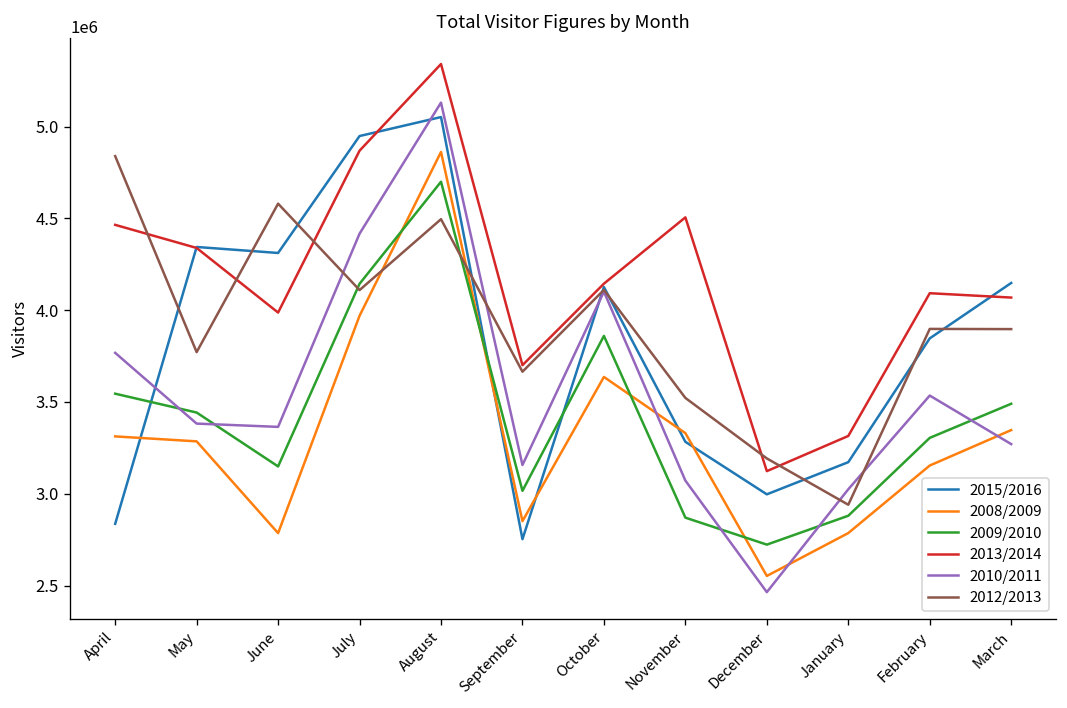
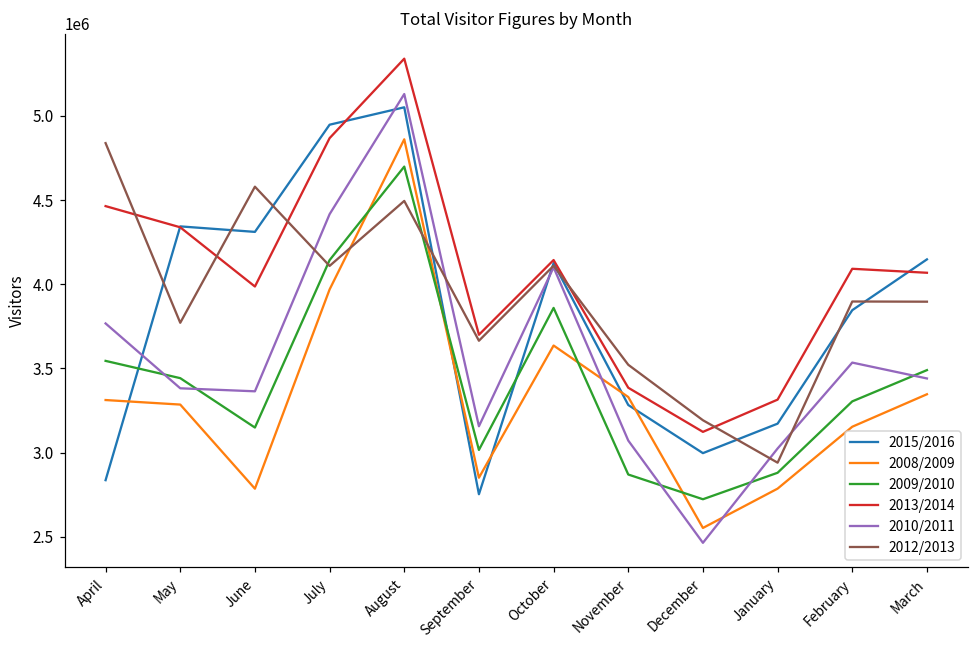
2013/2014, November: 4510000 -> 3390000
2010/2011, March: 3270000 -> 3440000
